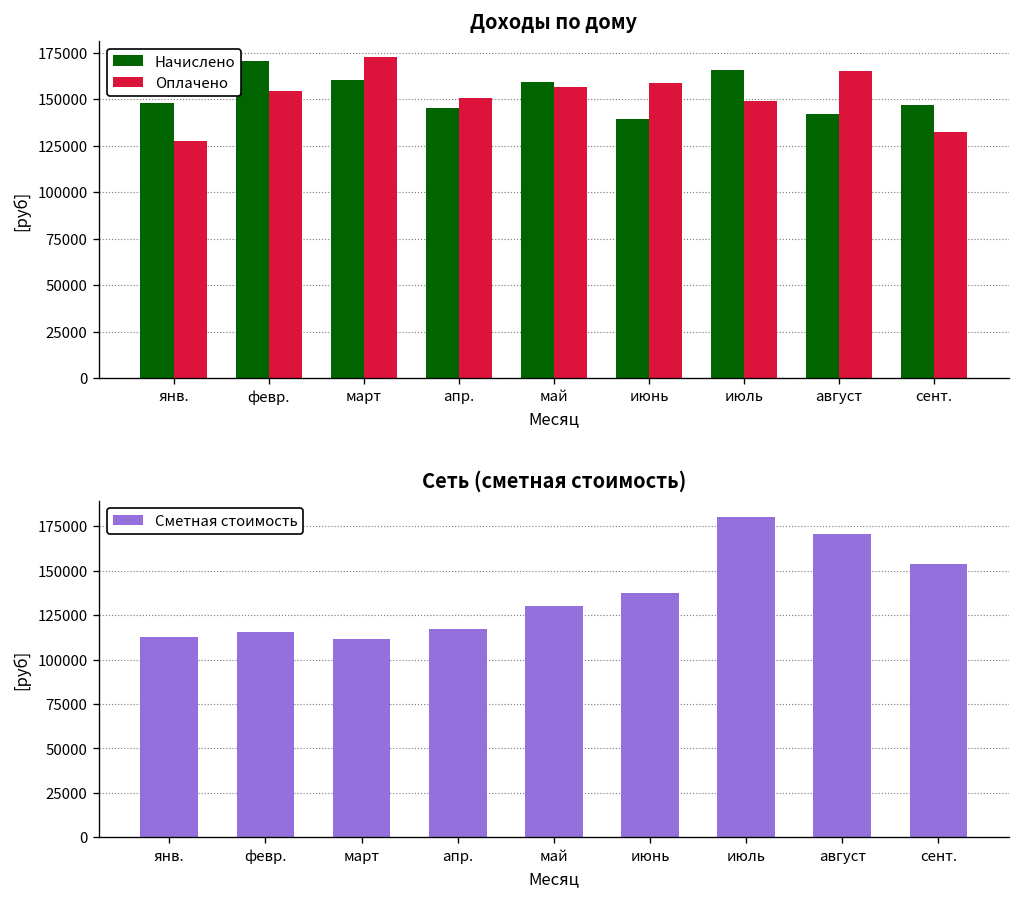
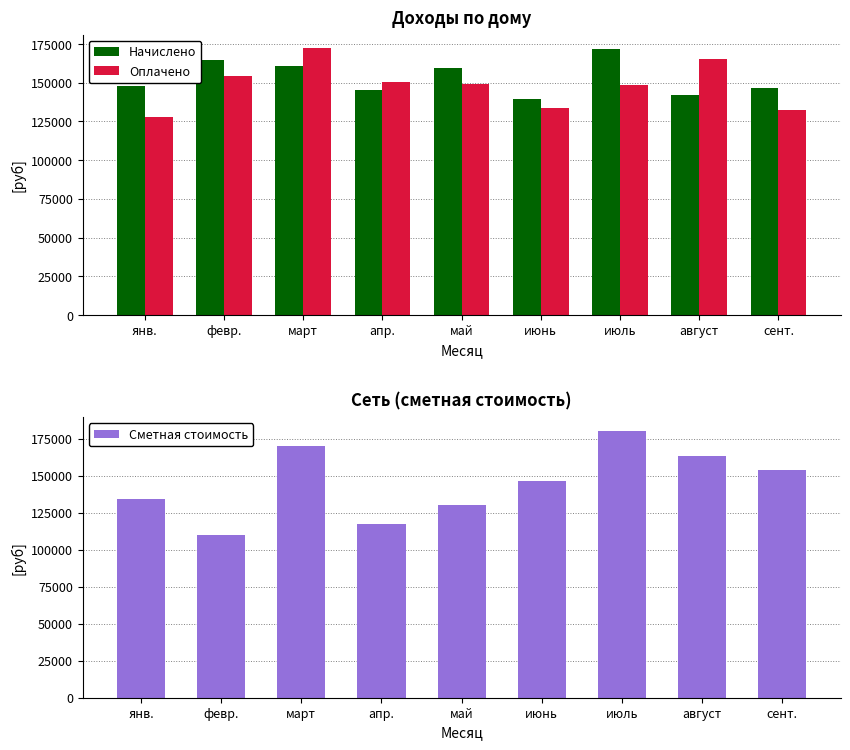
Доходы по дому, Начислено, февр.: 171000 -> 165000
Доходы по дому, Оплачено, май: 157000 -> 149000
Доходы по дому, Оплачено, июнь: 159000 -> 133000
Доходы по дому, Начислено, июль: 166000 -> 172000
Сеть (сметная стоимость), янв.: 113000 -> 134000
Сеть (сметная стоимость), февр.: 115000 -> 110000
Сеть (сметная стоимость), март: 112000 -> 170000
Сеть (сметная стоимость), июнь: 137000 -> 146000
Сеть (сметная стоимость), август: 171000 -> 163000
